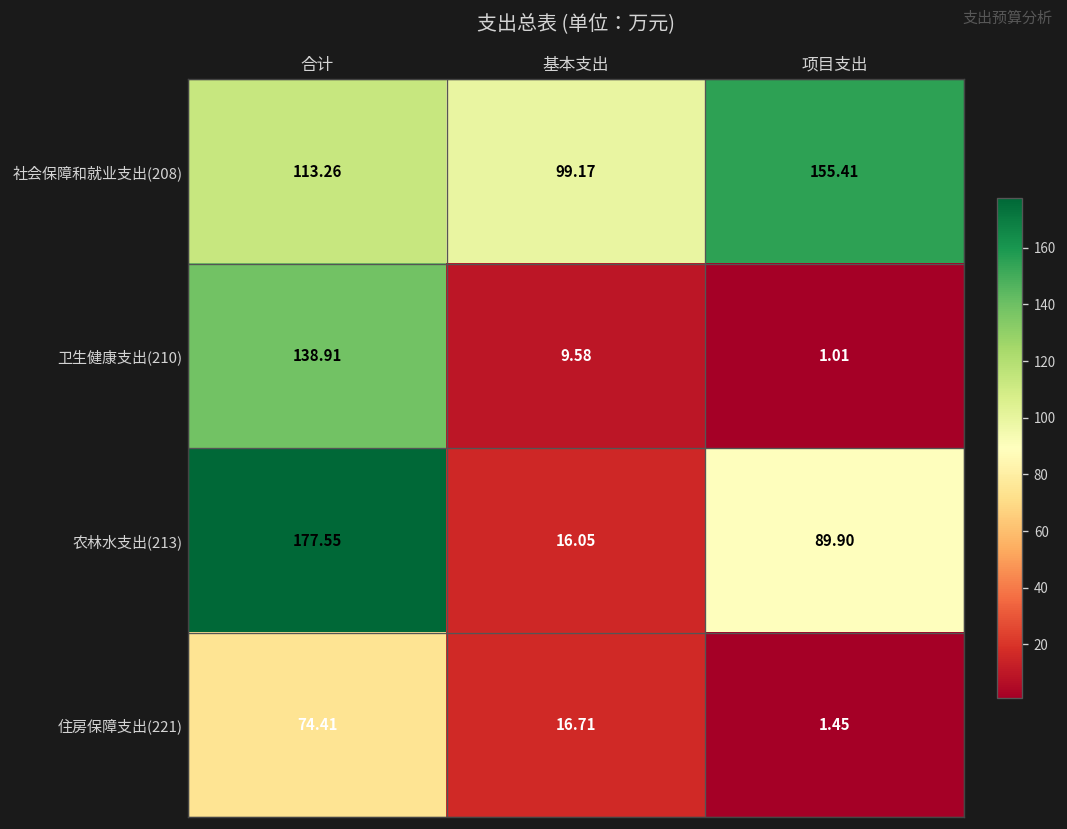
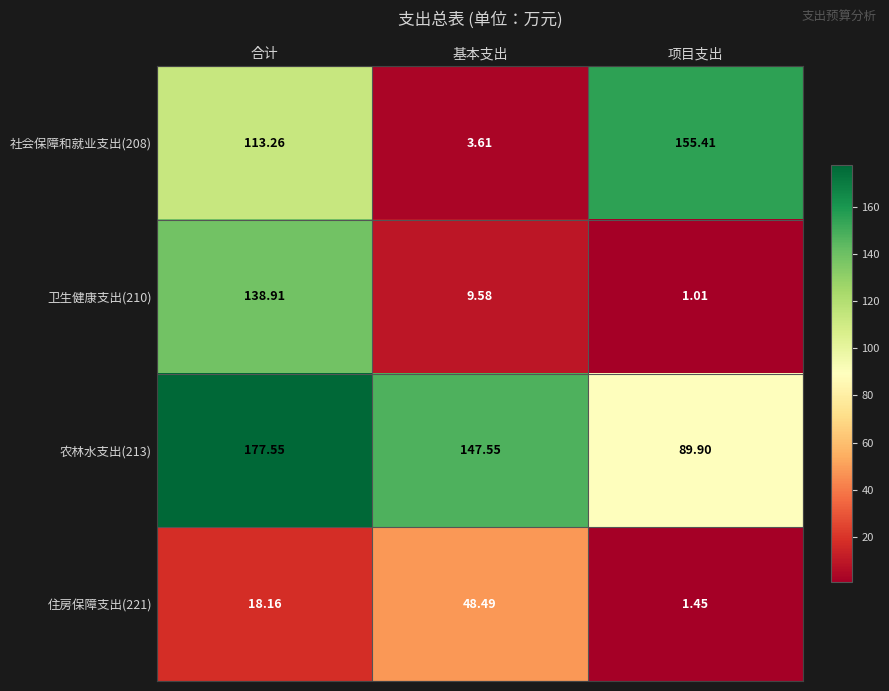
社会保障和就业支出(208), 基本支出: 99.17 -> 3.61
农林水支出(213), 基本支出: 16.05 -> 147.55
住房保障支出(221), 合计: 74.41 -> 18.16
住房保障支出(221), 基本支出: 16.71 -> 48.49
